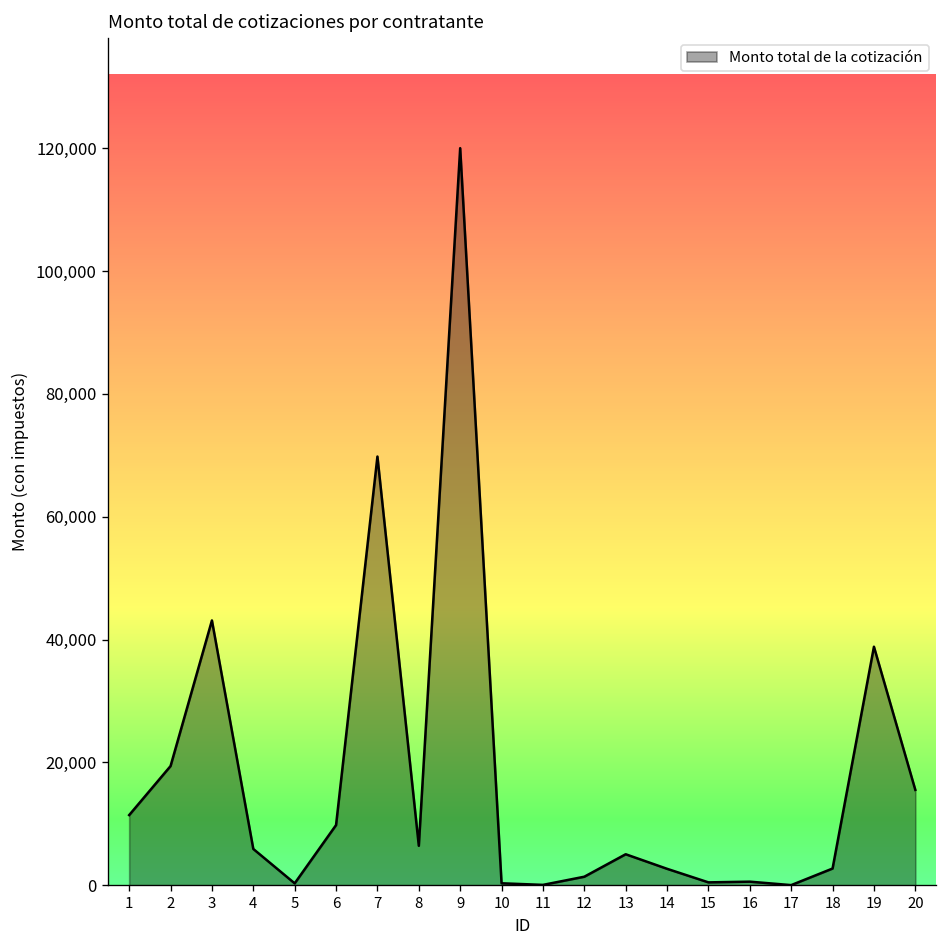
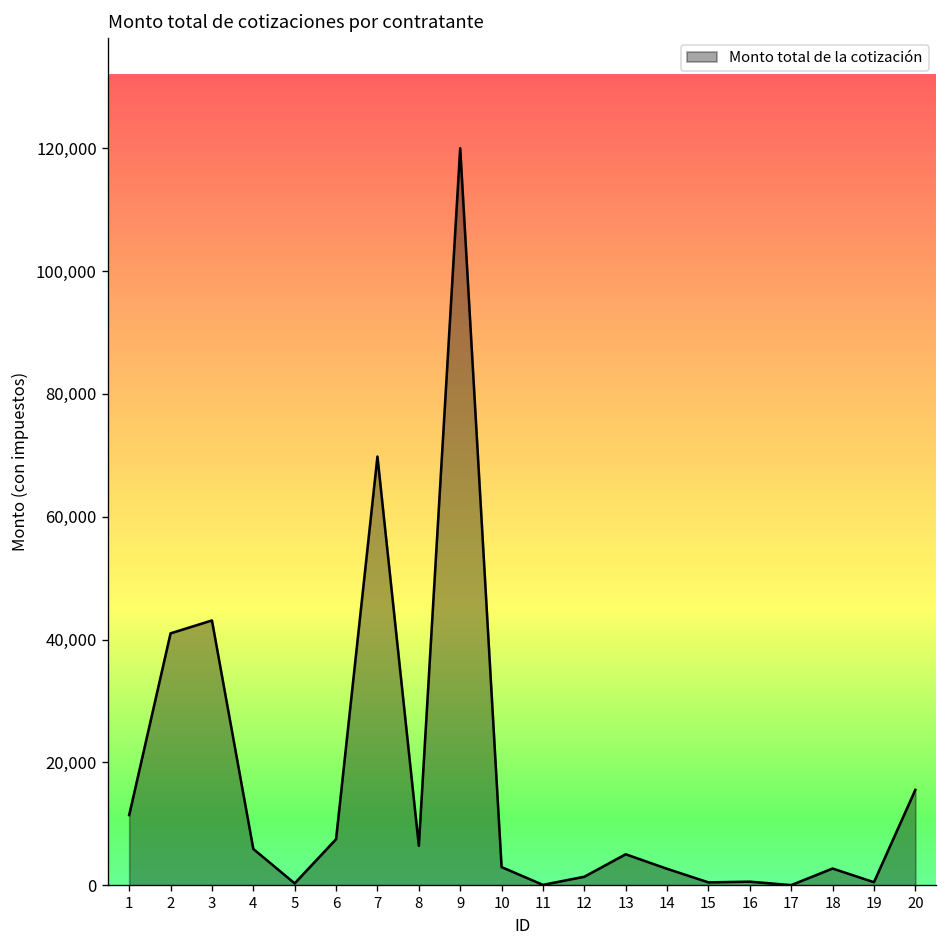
2: 19,000 -> 41,000
6: 10,000 -> 8,000
10: 0 -> 3,000
19: 39,000 -> 0
